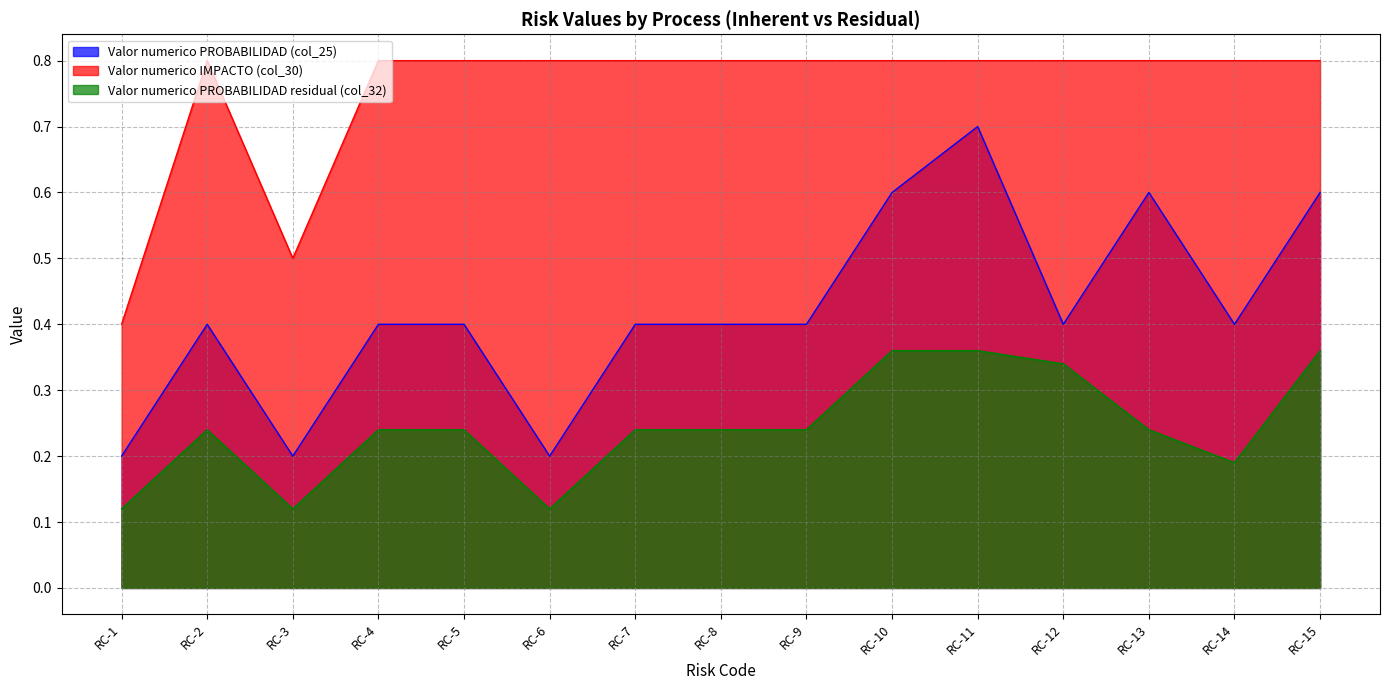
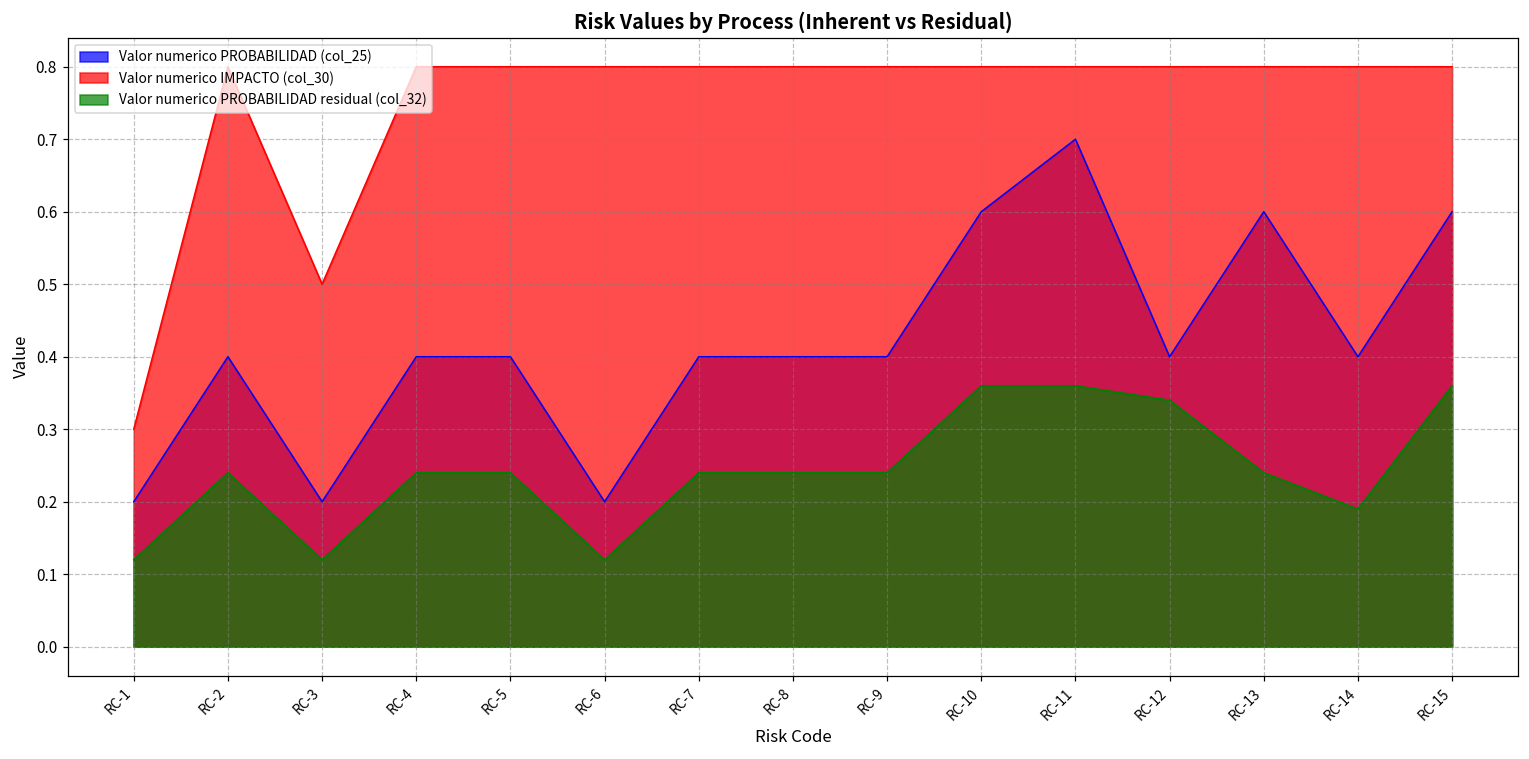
Valor numerico IMPACTO (col_30), RC-1: 0.4 -> 0.3
